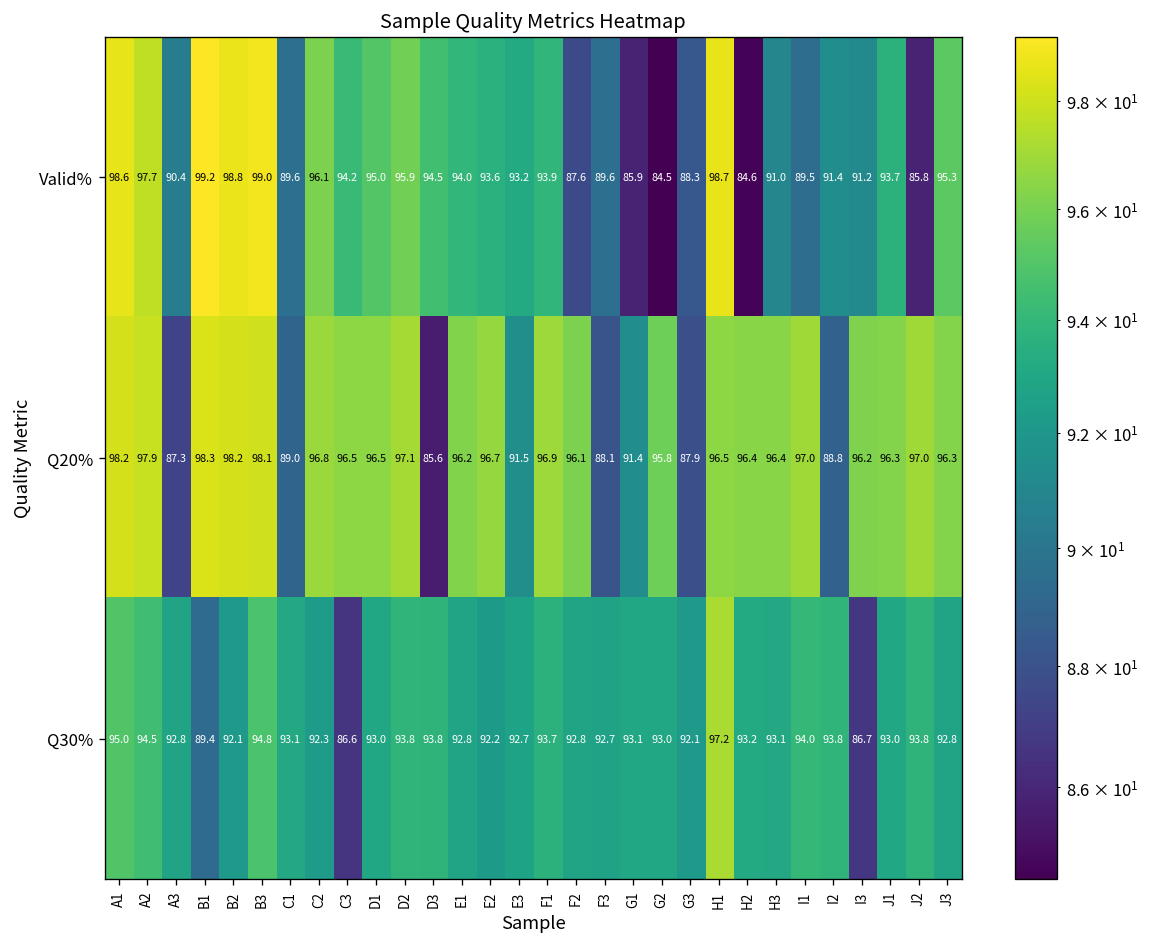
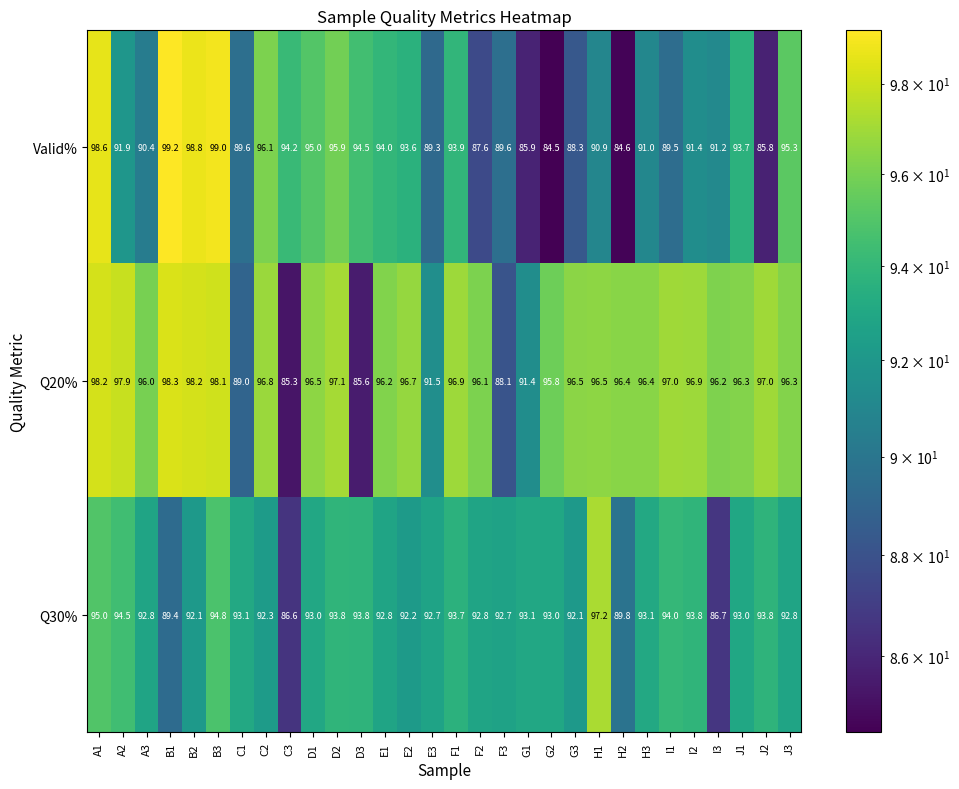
Valid%, A2: 97.7 -> 91.9
Valid%, E3: 93.2 -> 89.3
Valid%, H1: 98.7 -> 90.9
Q20%, A3: 87.3 -> 96.0
Q20%, C3: 96.5 -> 85.3
Q20%, G3: 87.9 -> 96.5
Q20%, I2: 88.8 -> 96.9
Q30%, H2: 93.2 -> 89.8
